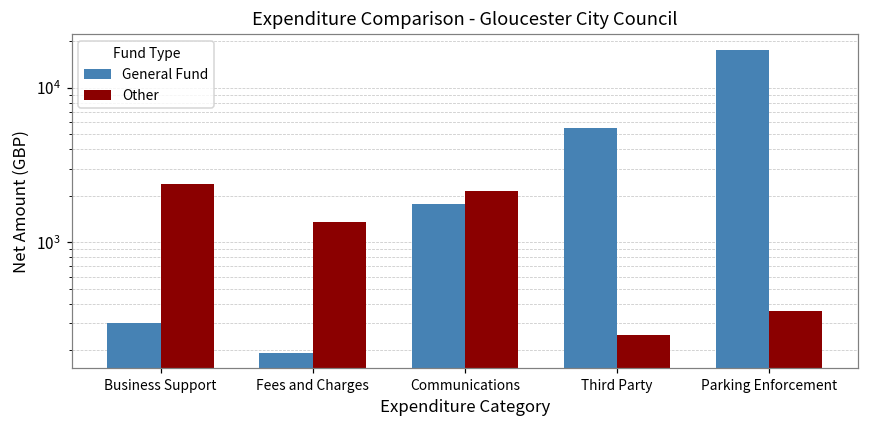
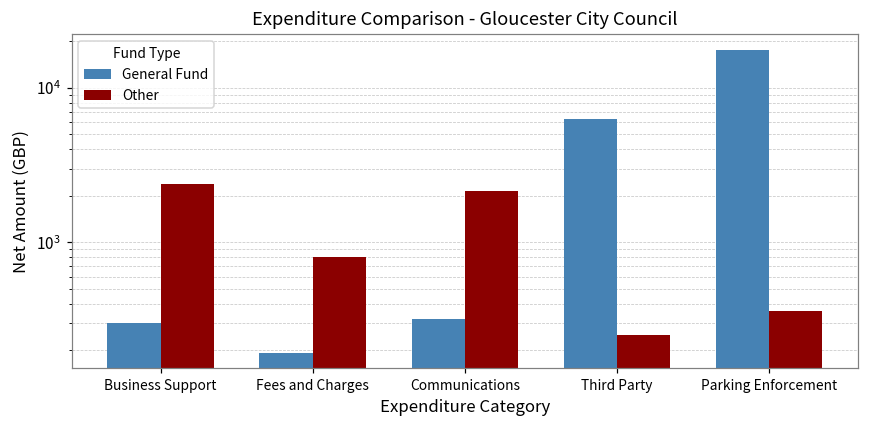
Other, Fees and Charges: 1300 -> 800
General Fund, Communications: 1800 -> 320
General Fund, Third Party: 5500 -> 6000
